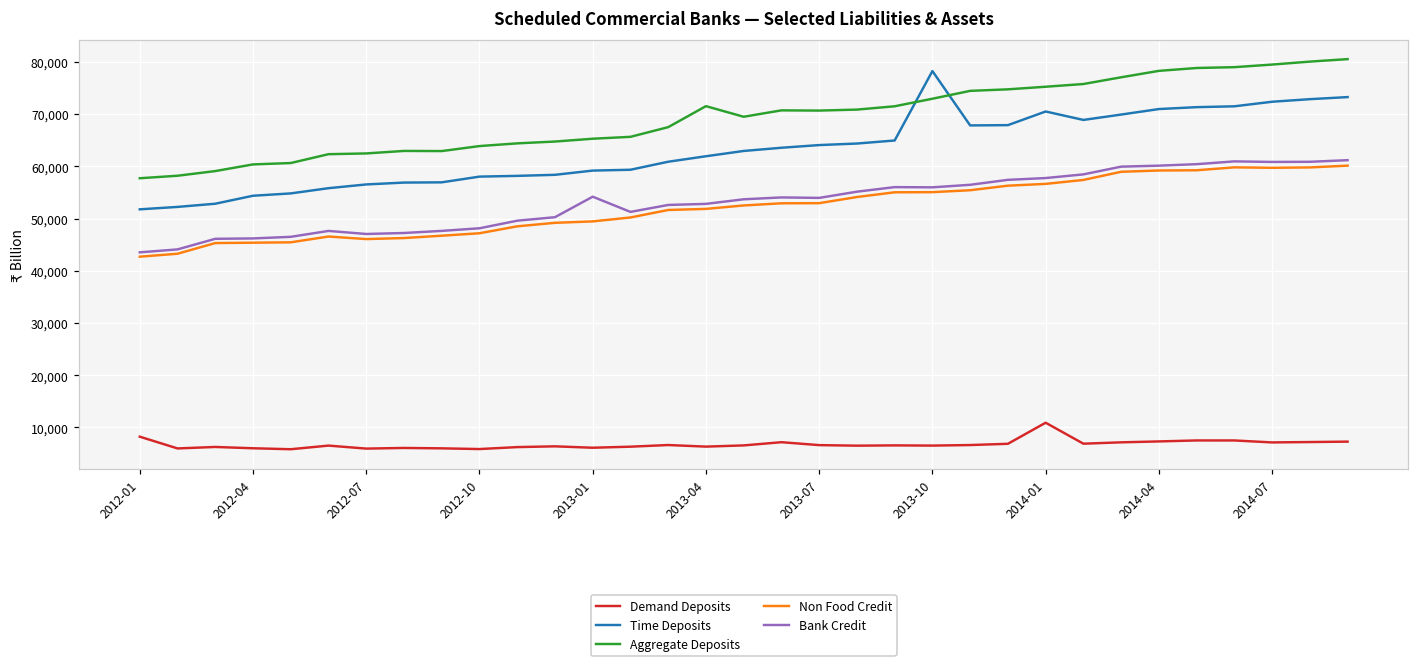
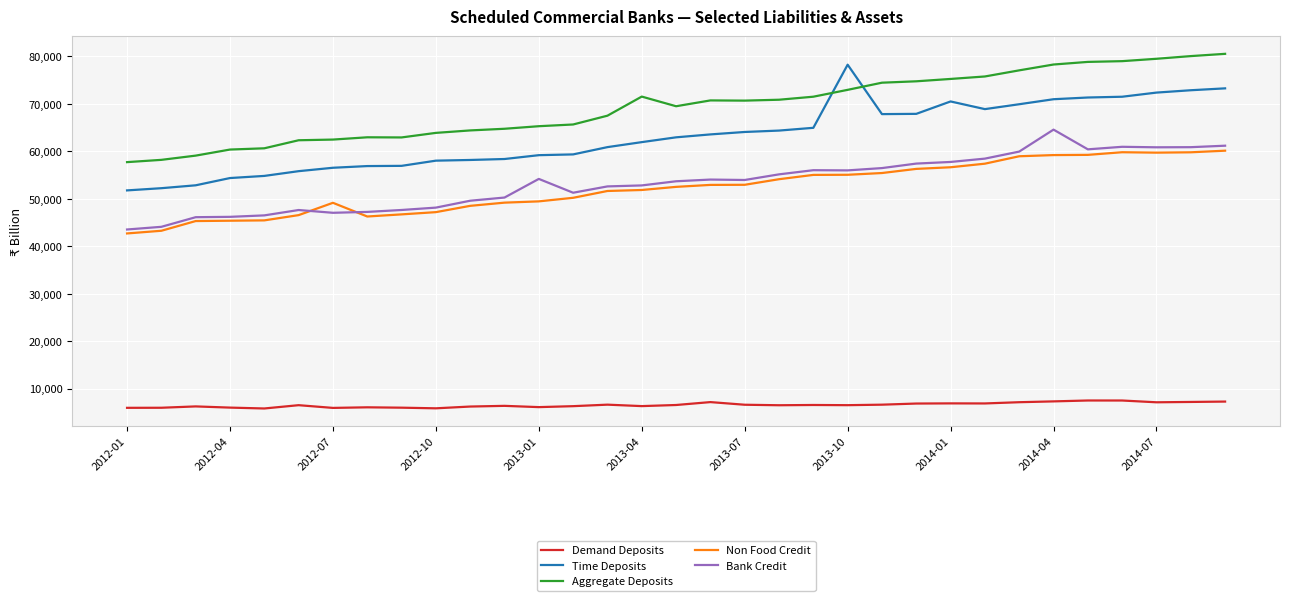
Demand Deposits, 2012-01: 8,000 -> 6,000
Non Food Credit, 2012-07: 46,000 -> 49,000
Demand Deposits, 2014-01: 11,000 -> 7,000
Bank Credit, 2014-04: 60,000 -> 65,000
